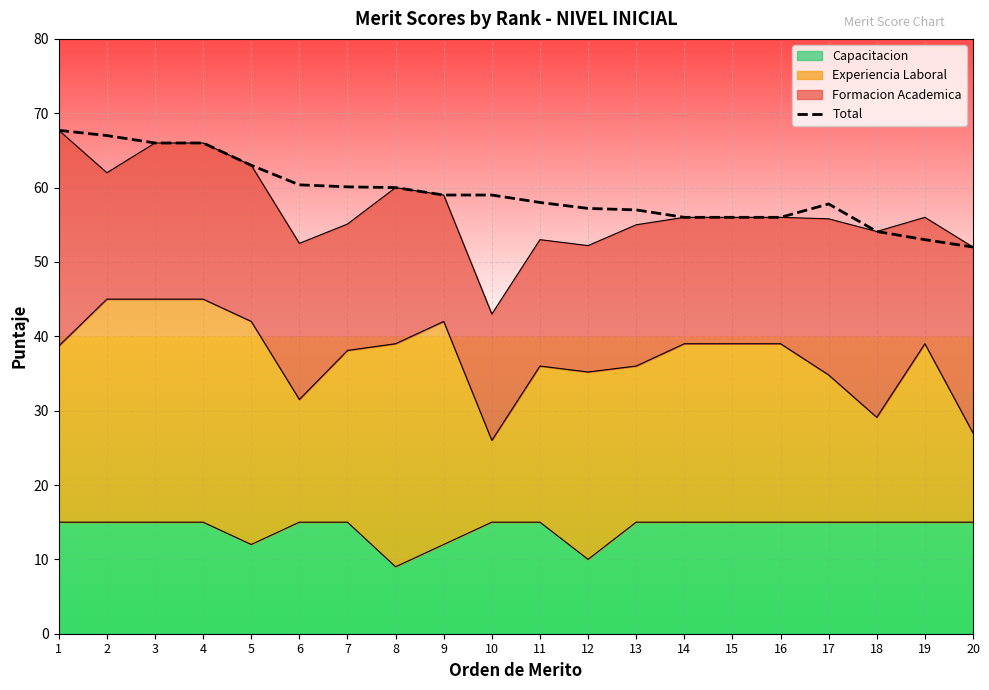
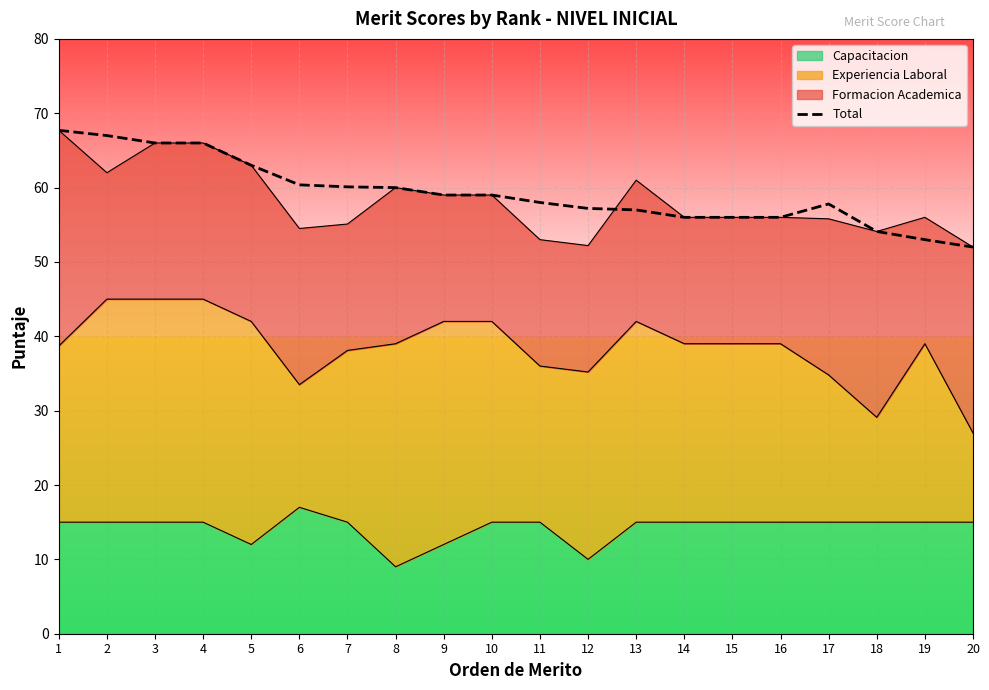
Capacitacion, 6: 15 -> 17
Experiencia Laboral, 10: 11 -> 27
Experiencia Laboral, 13: 21 -> 27
